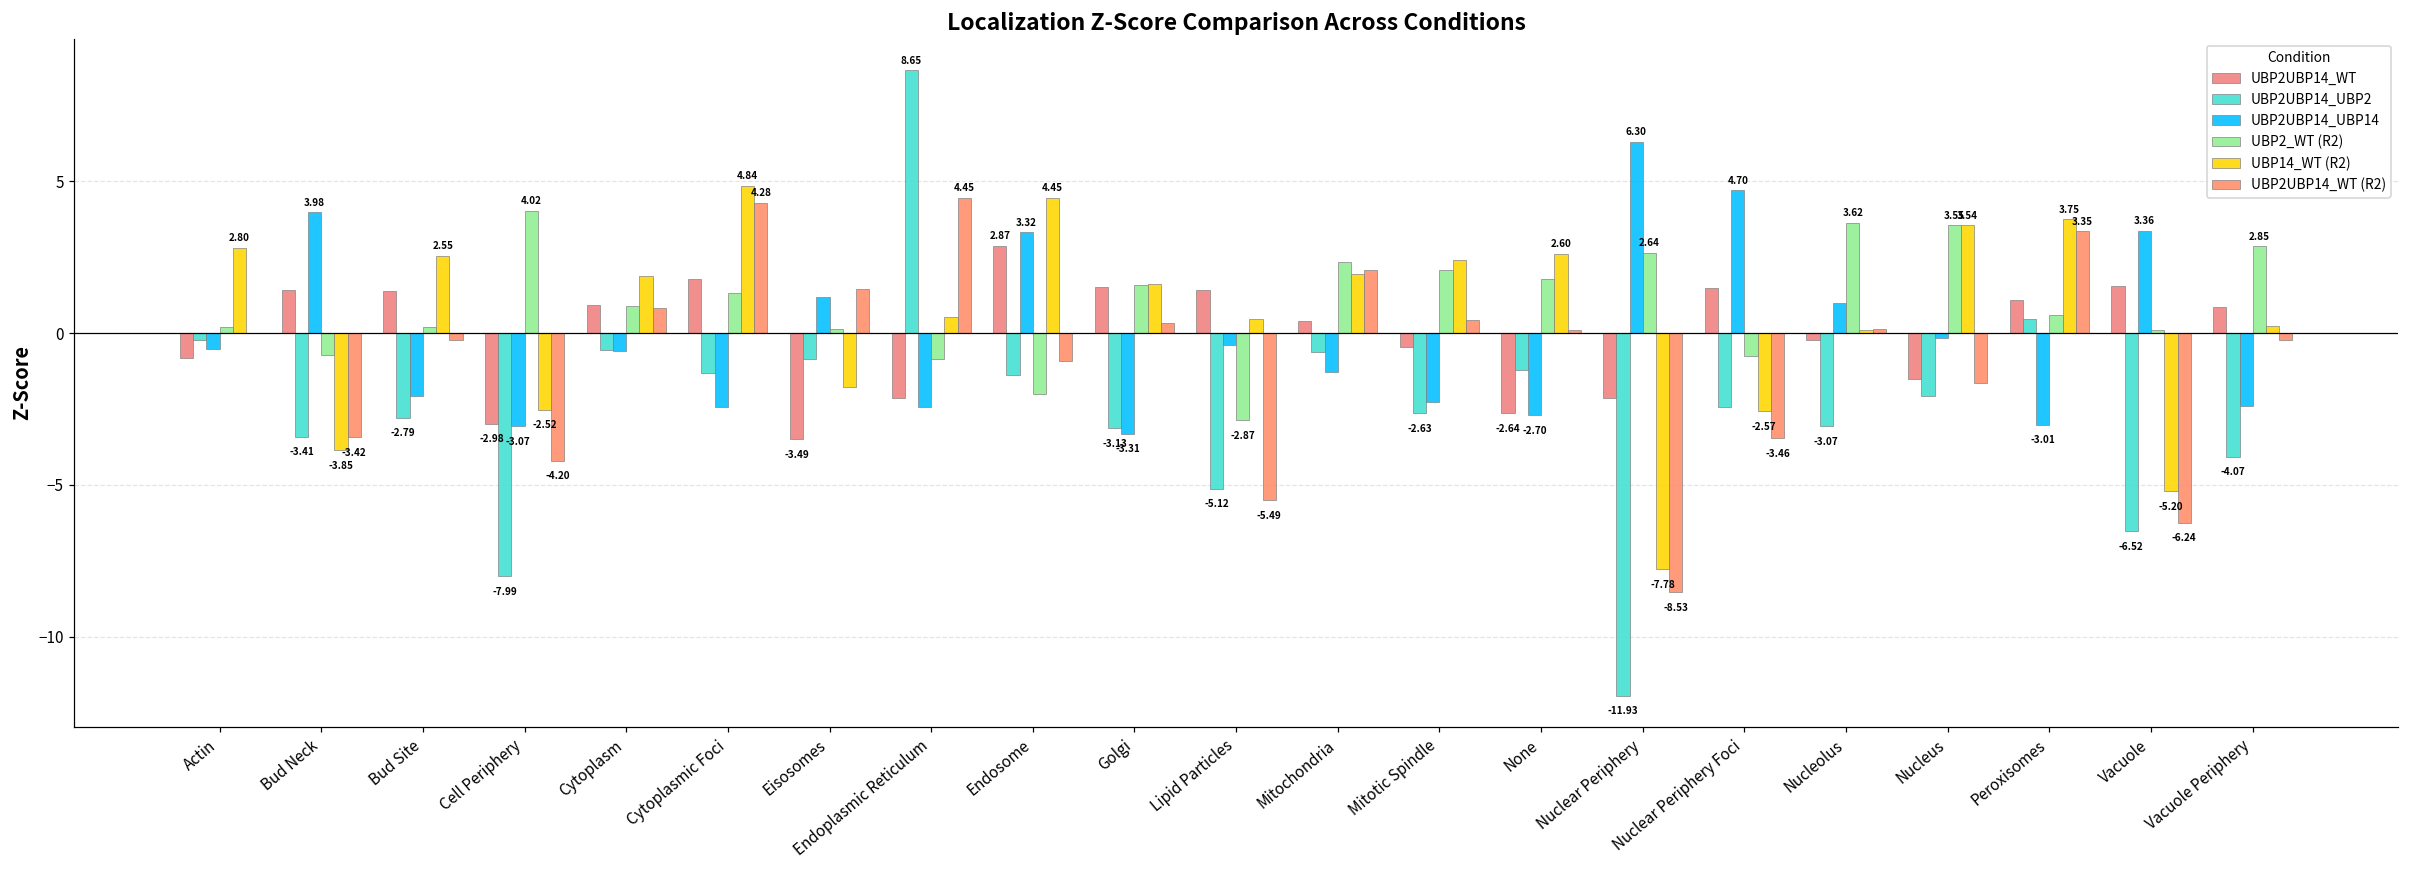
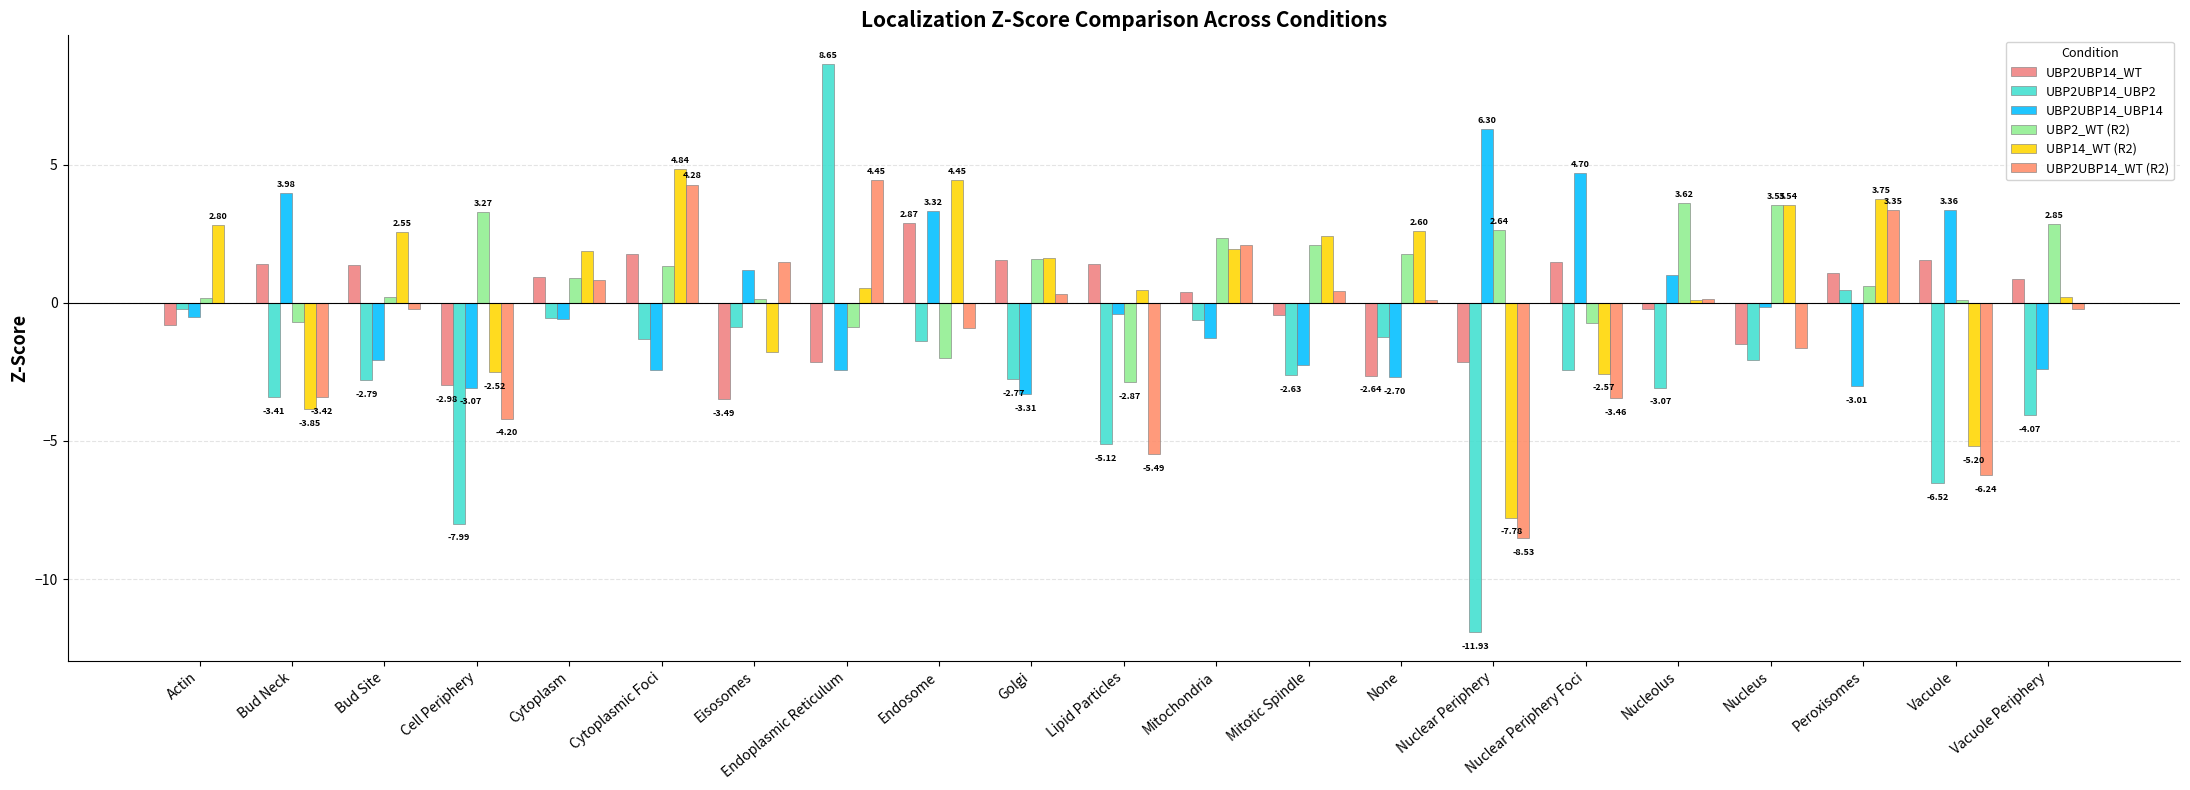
UBP2_WT (R2), Cell Periphery: 4.02 -> 3.27
UBP2UBP14_UBP2, Golgi: -3.13 -> -2.77
